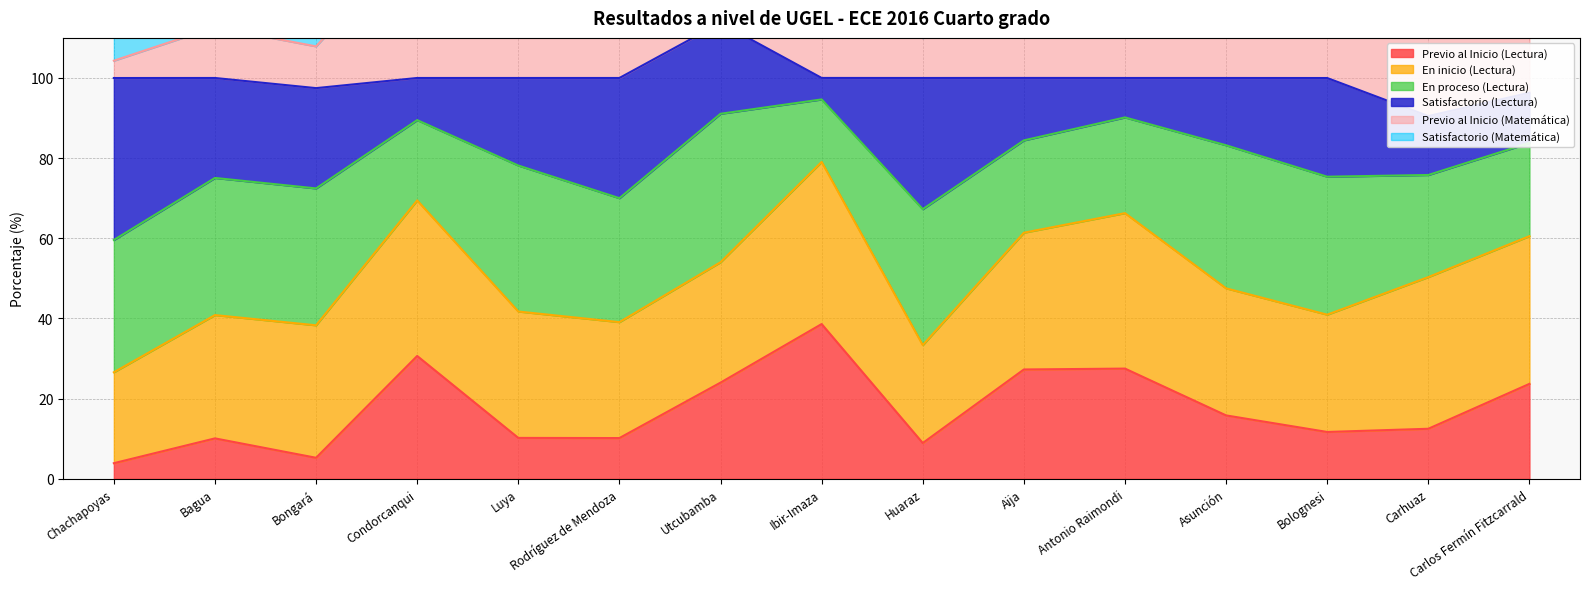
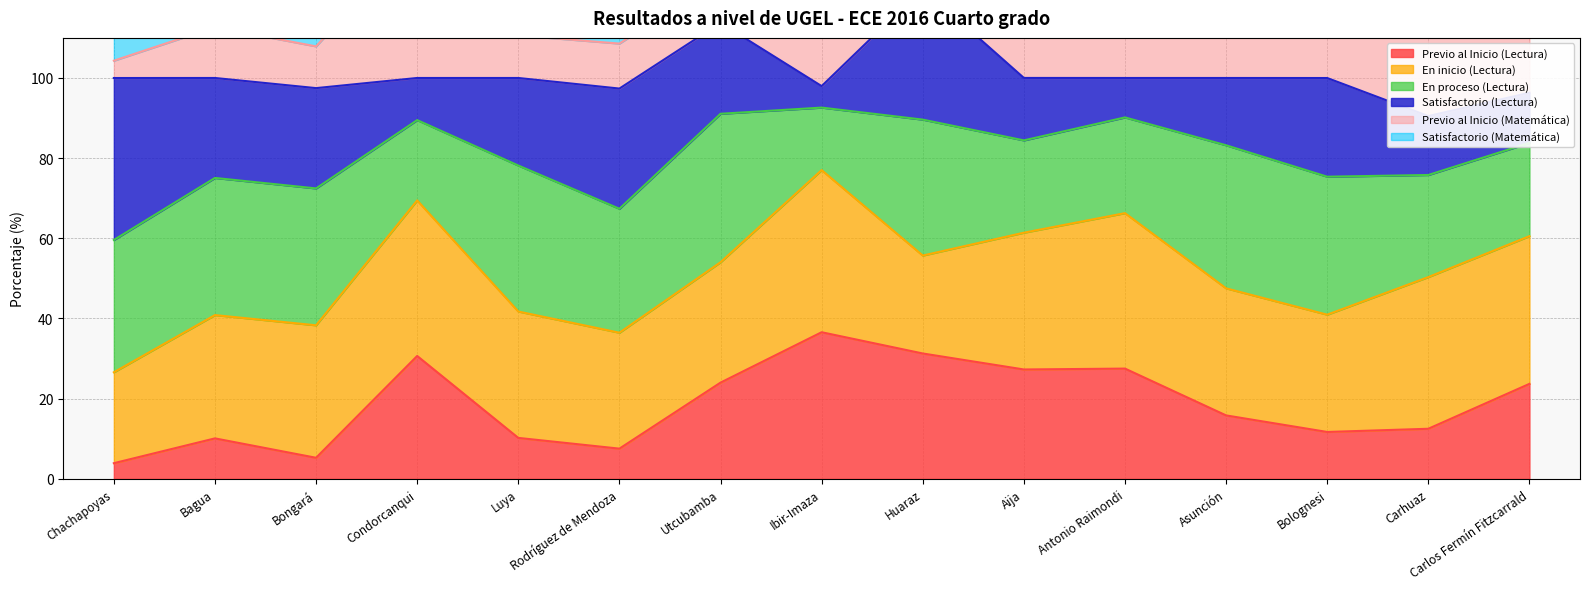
Previo al Inicio (Lectura), Rodríguez de Mendoza: 10 -> 8
Previo al Inicio (Lectura), Ibir-Imaza: 39 -> 37
Previo al Inicio (Lectura), Huaraz: 9 -> 31
